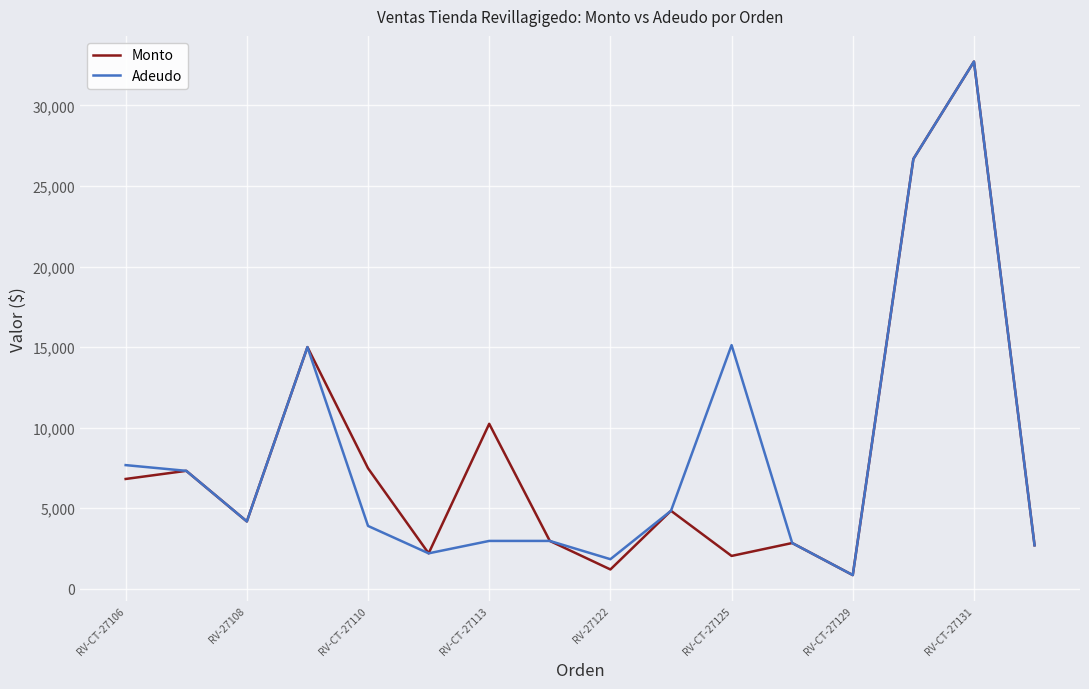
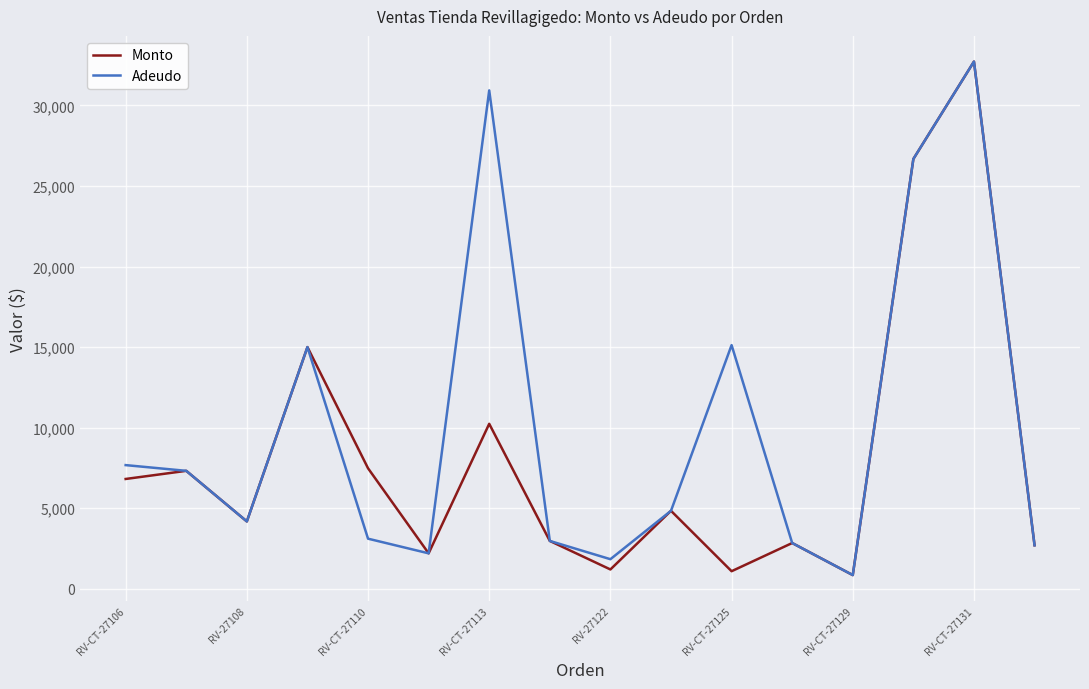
Adeudo, RV-CT-27110: 3,900 -> 3,100
Adeudo, RV-CT-27113: 3,000 -> 30,900
Monto, RV-CT-27125: 2,000 -> 1,100
